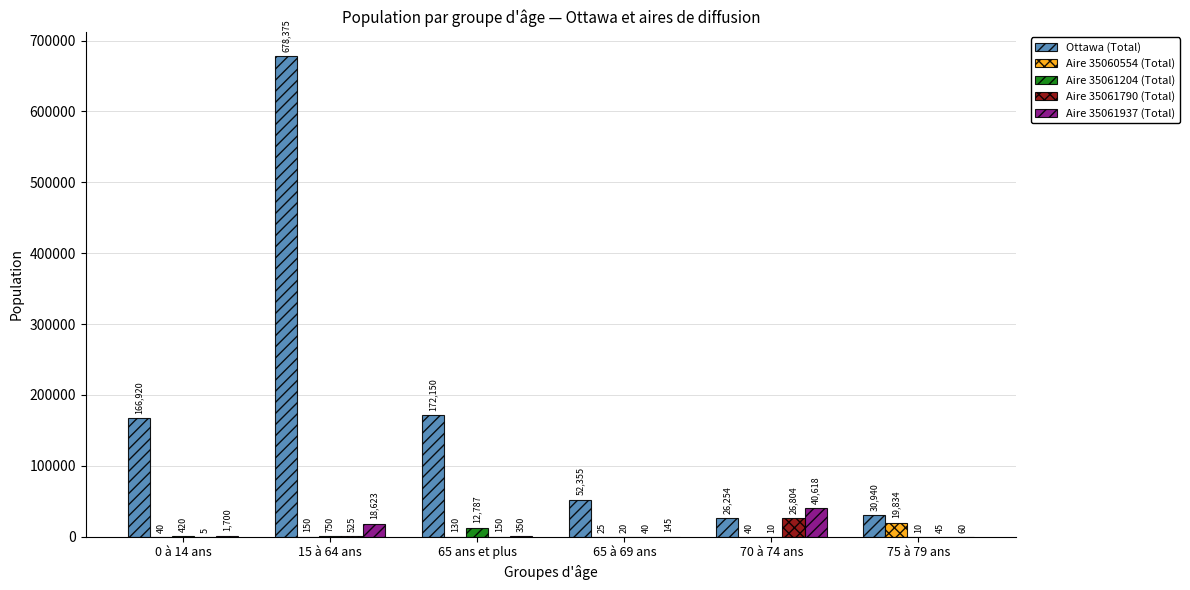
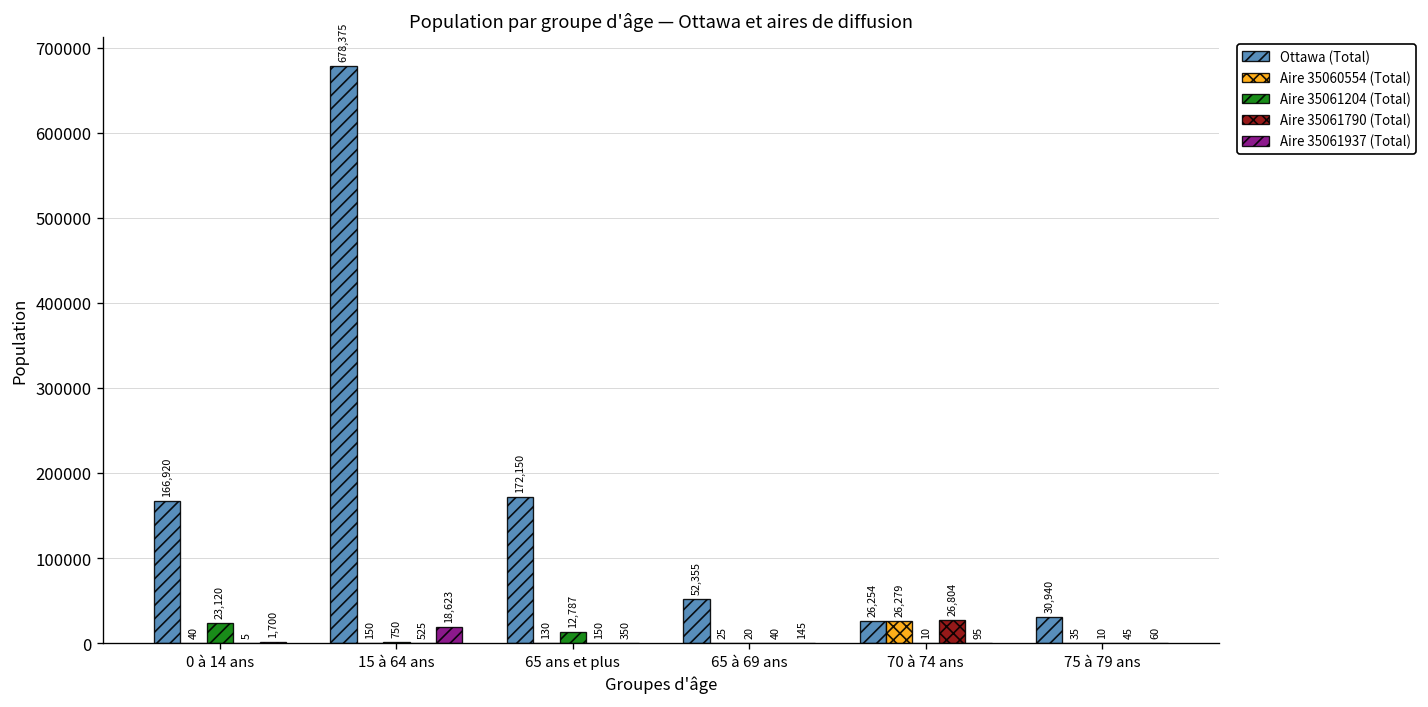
Aire 35061204 (Total), 0 à 14 ans: 420 -> 23,120
Aire 35060554 (Total), 70 à 74 ans: 40 -> 26,279
Aire 35061937 (Total), 70 à 74 ans: 40,618 -> 95
Aire 35060554 (Total), 75 à 79 ans: 19,834 -> 35
